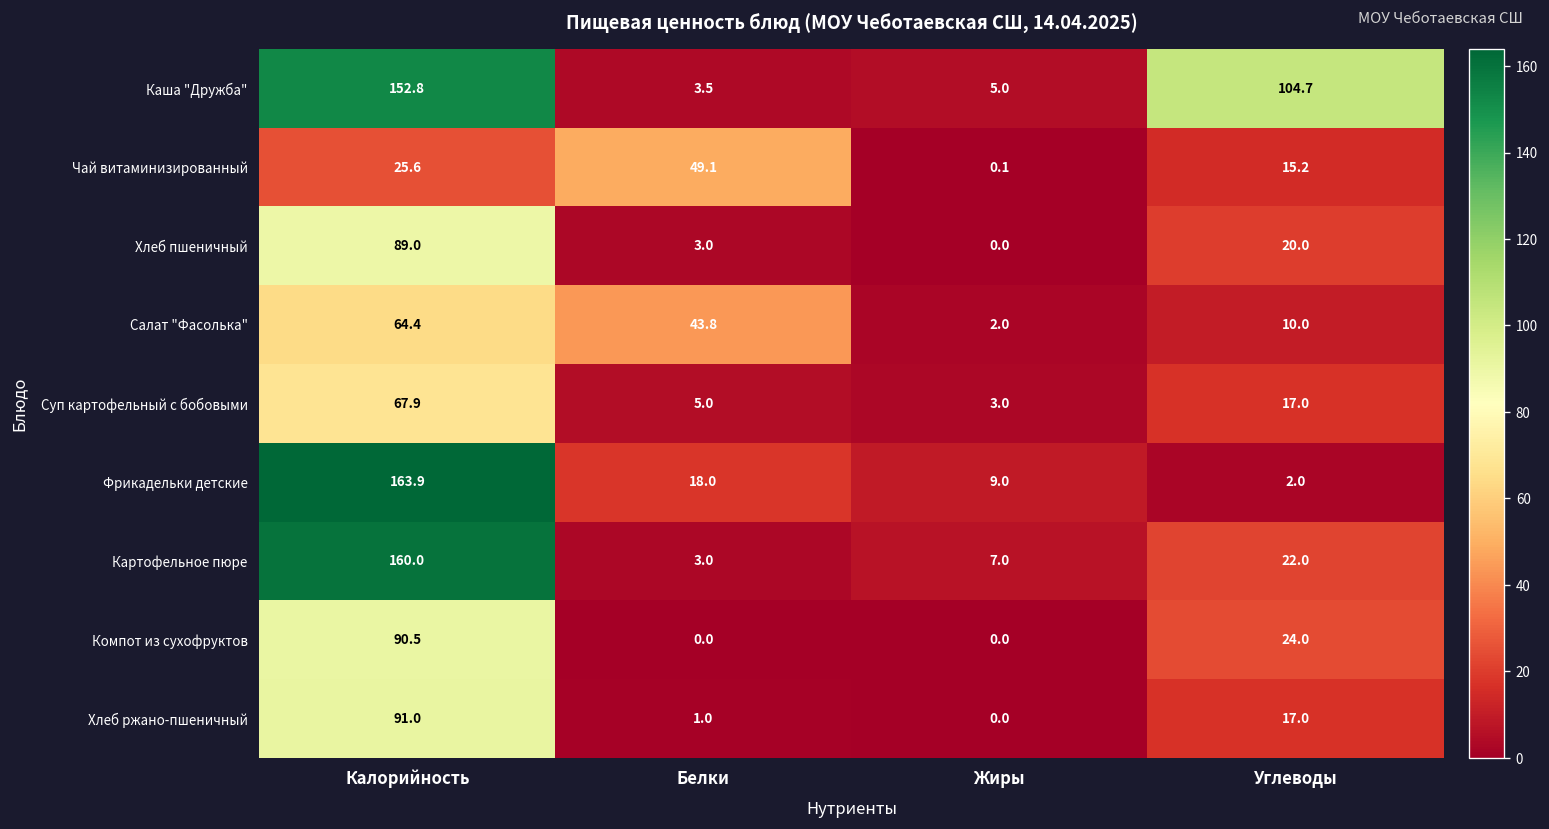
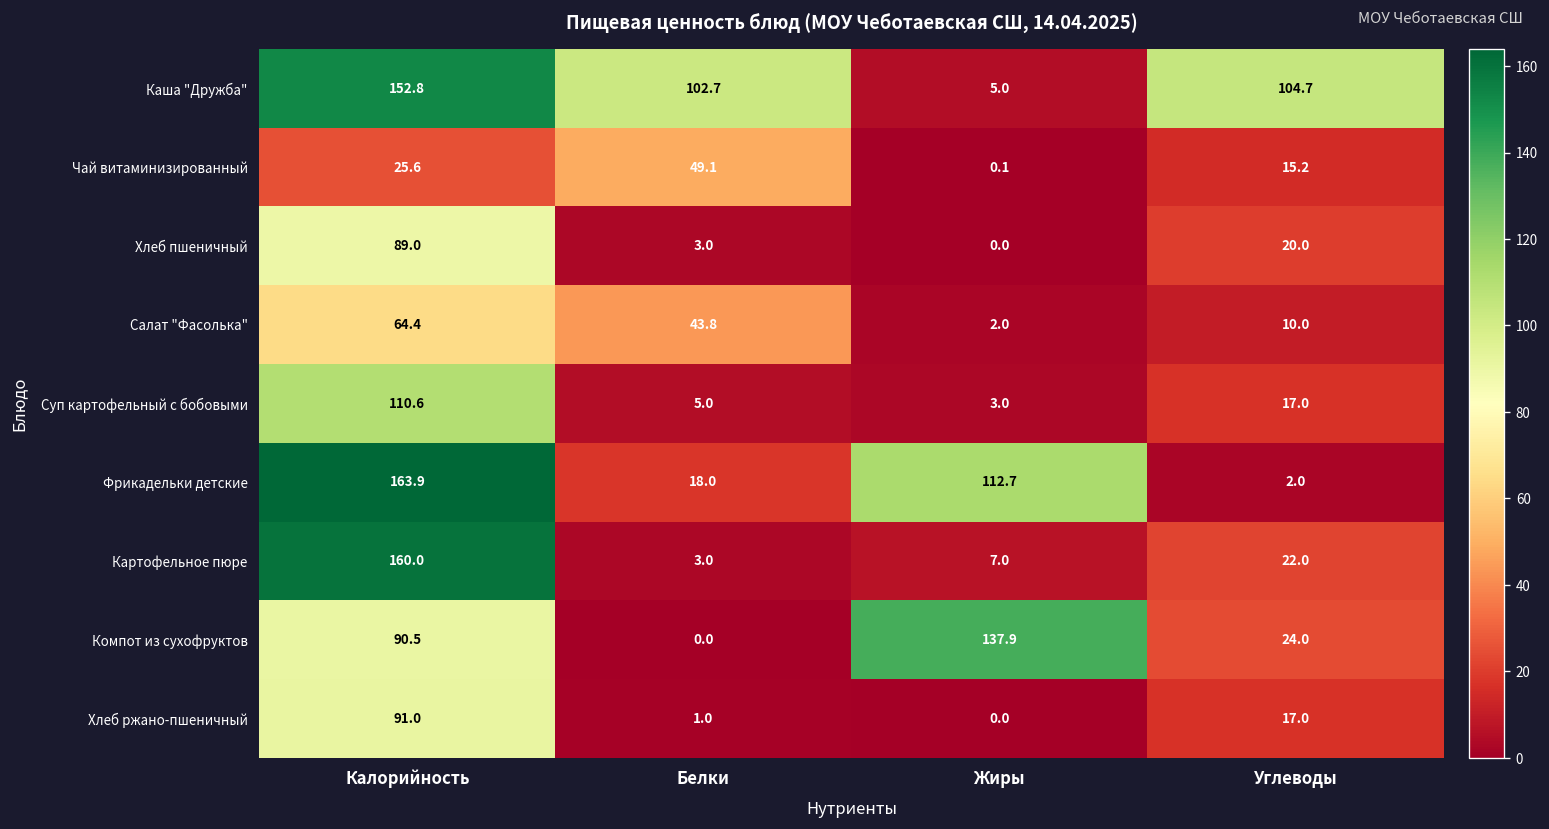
Каша "Дружба", Белки: 3.5 -> 102.7
Суп картофельный с бобовыми, Калорийность: 67.9 -> 110.6
Фрикадельки детские, Жиры: 9.0 -> 112.7
Компот из сухофруктов, Жиры: 0.0 -> 137.9
